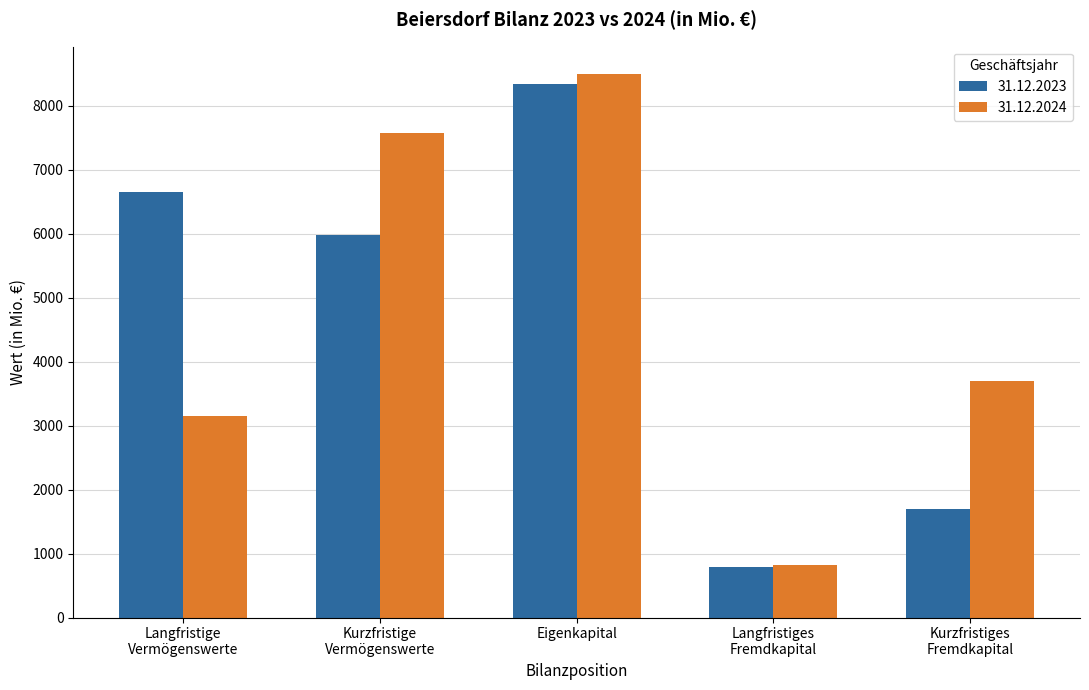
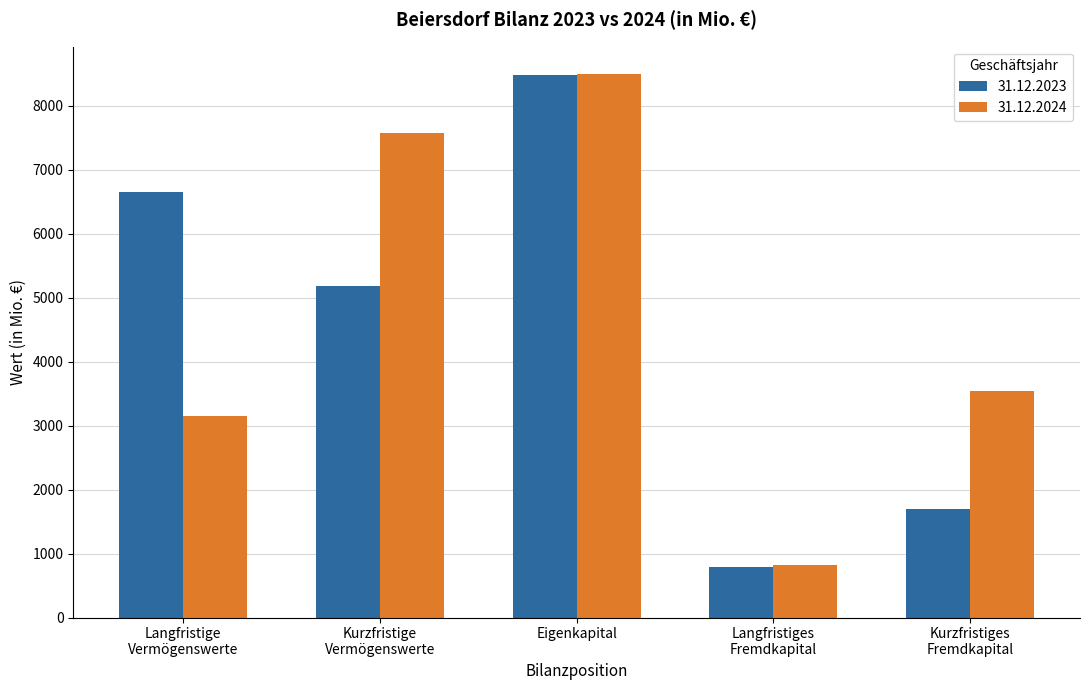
31.12.2023, Kurzfristige Vermögenswerte: 6000 -> 5200
31.12.2023, Eigenkapital: 8300 -> 8500
31.12.2024, Kurzfristiges Fremdkapital: 3700 -> 3500
